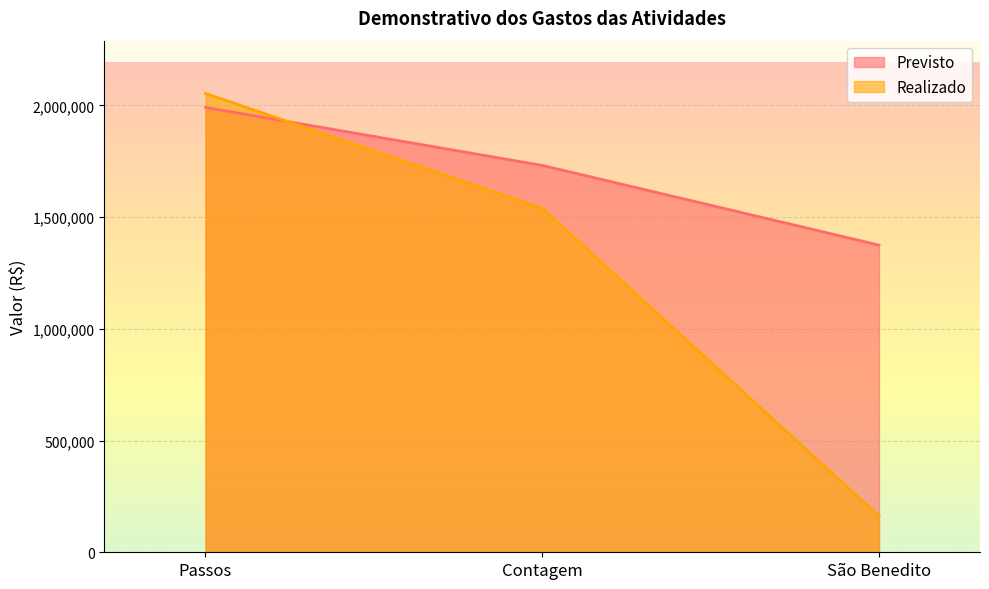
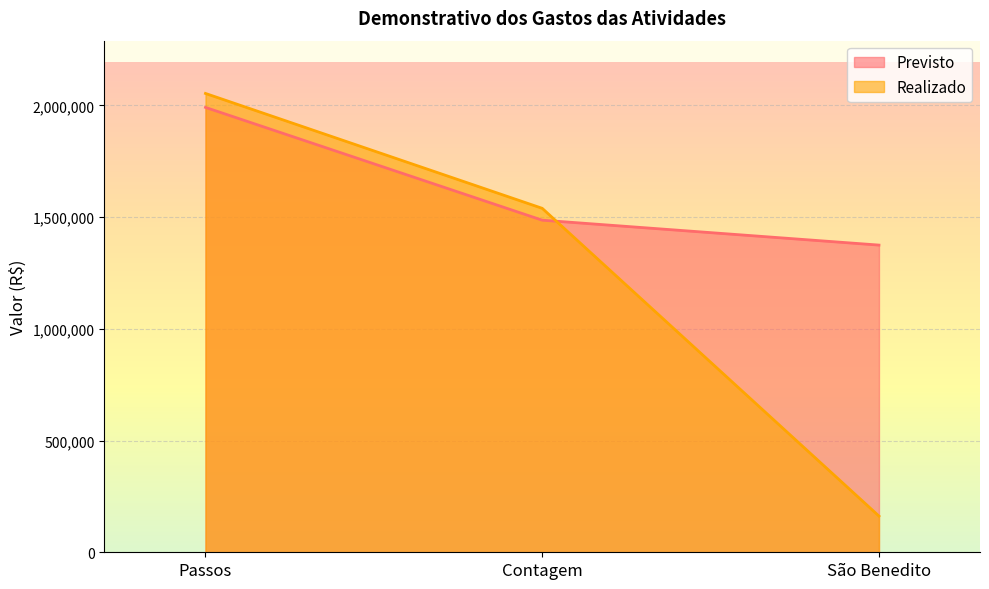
Previsto, Contagem: 1,730,000 -> 1,490,000
